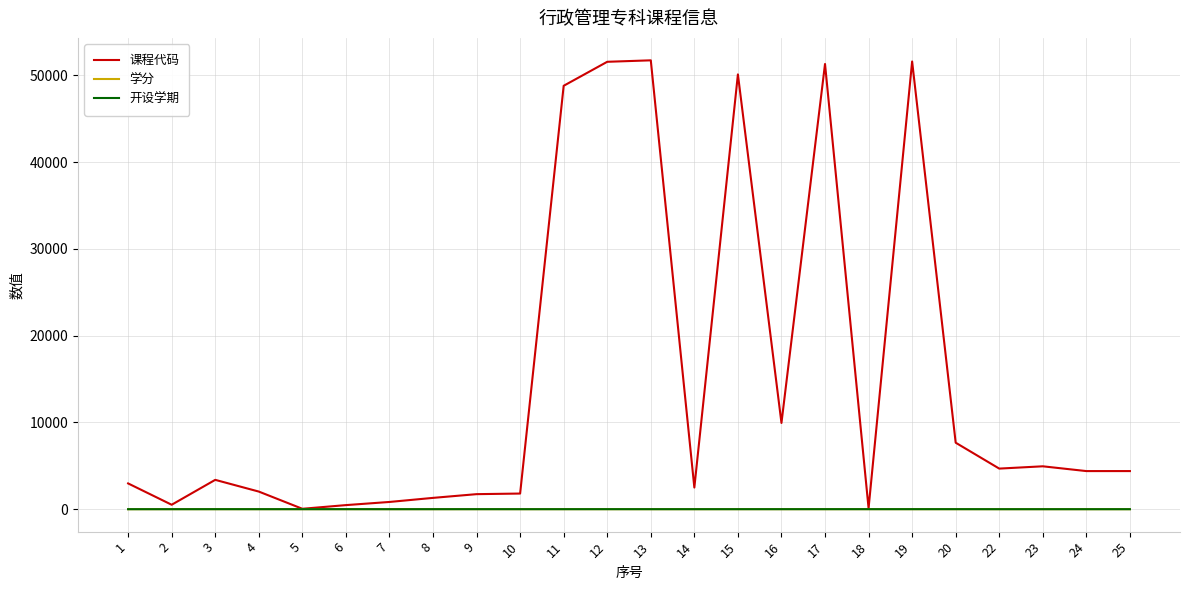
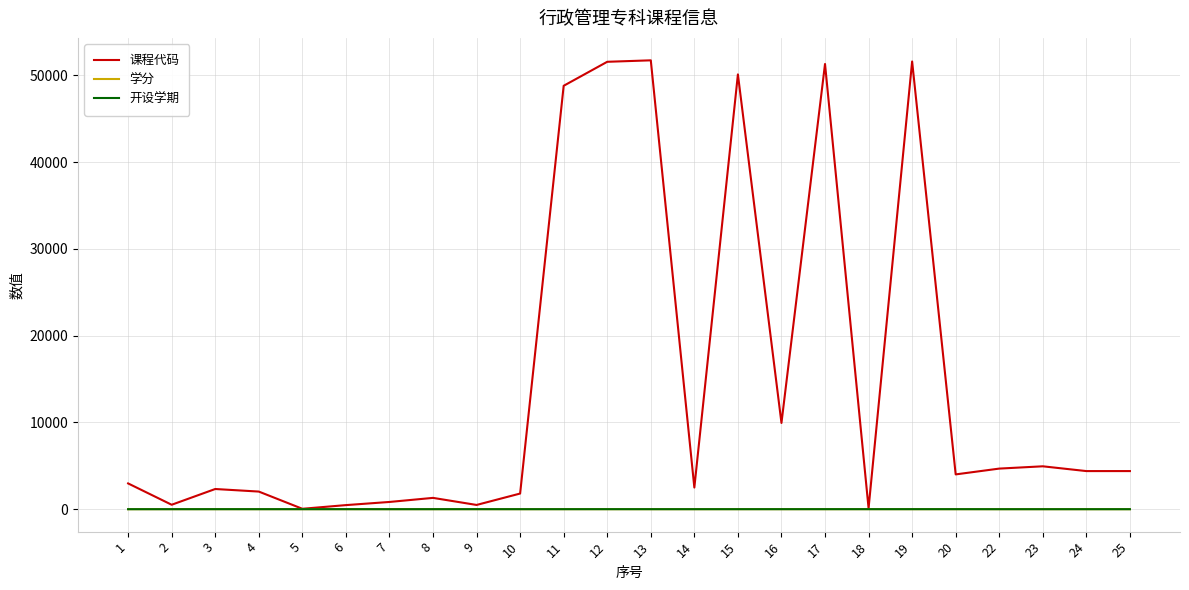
课程代码, 3: 3000 -> 2000
课程代码, 9: 2000 -> 0
课程代码, 20: 8000 -> 4000
